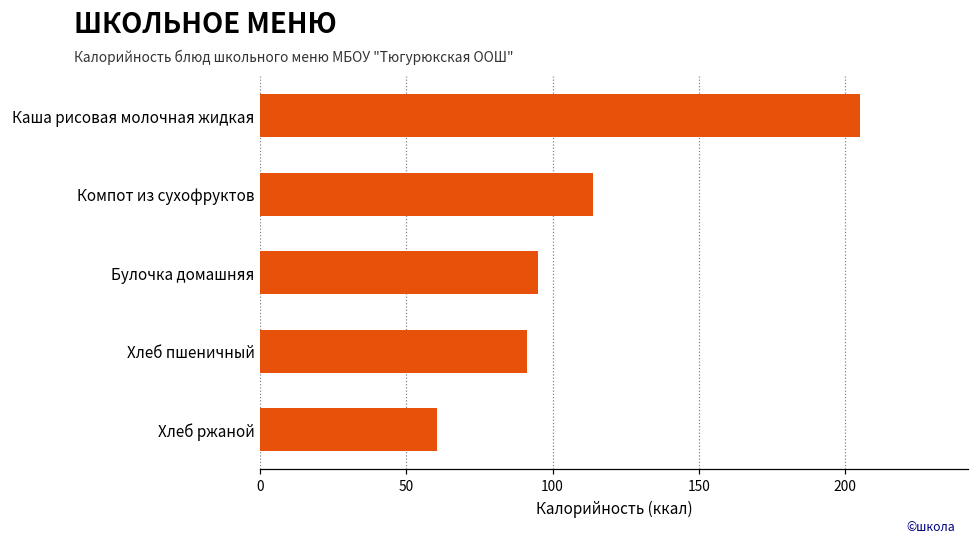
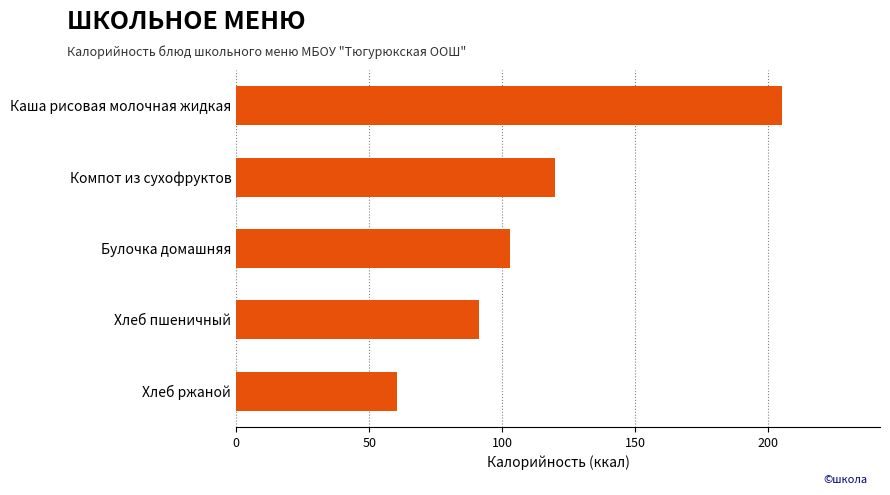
Компот из сухофруктов: 114 -> 120
Булочка домашняя: 95 -> 103
